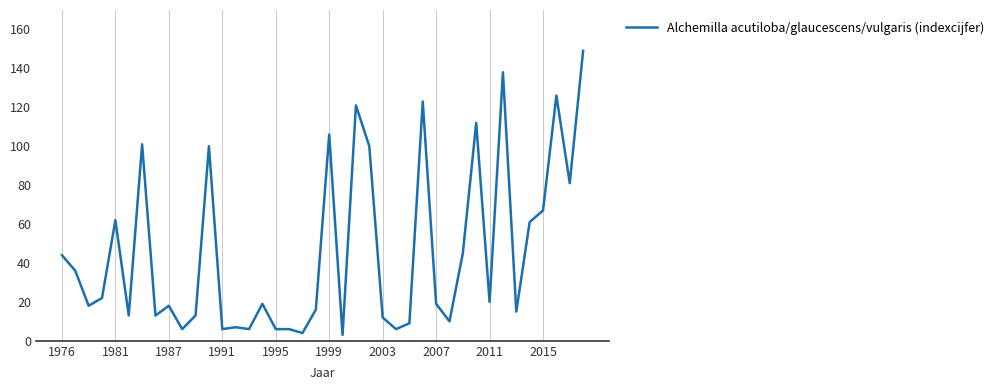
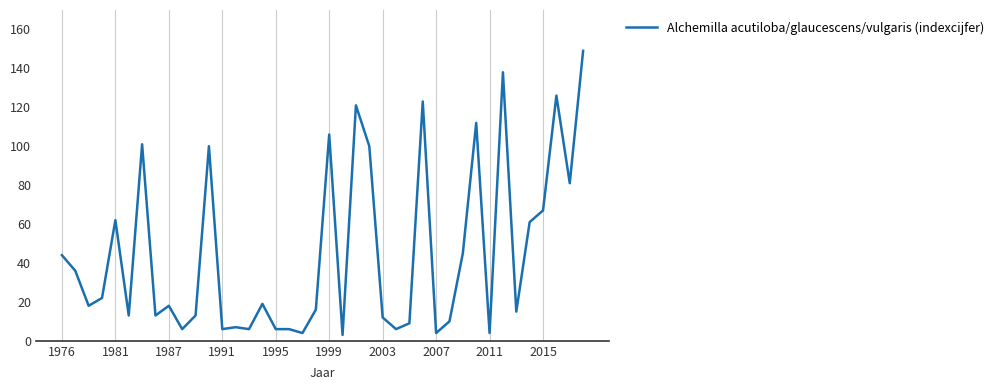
2007: 19 -> 4
2011: 20 -> 4
